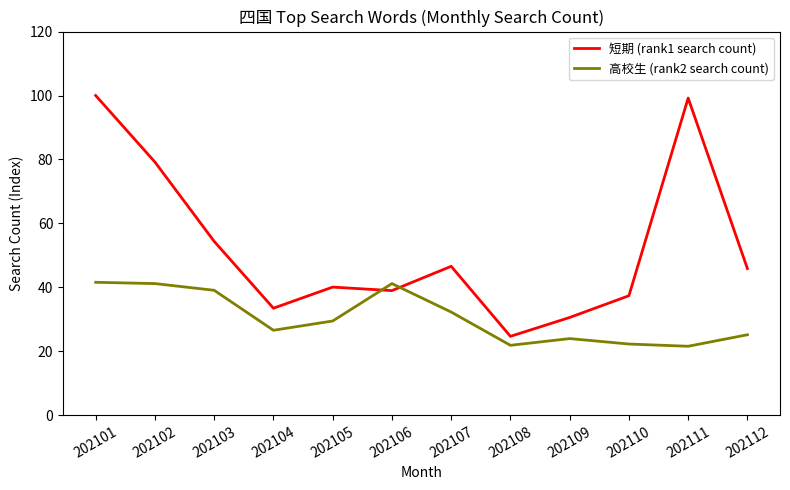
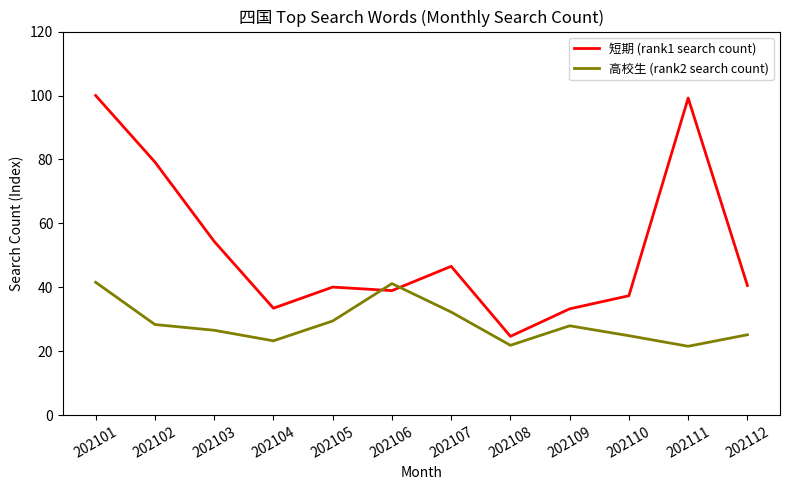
高校生 (rank2 search count), 202102: 41 -> 28
高校生 (rank2 search count), 202103: 39 -> 27
高校生 (rank2 search count), 202104: 27 -> 23
短期 (rank1 search count), 202109: 31 -> 33
高校生 (rank2 search count), 202109: 24 -> 28
高校生 (rank2 search count), 202110: 22 -> 25
短期 (rank1 search count), 202112: 46 -> 41
